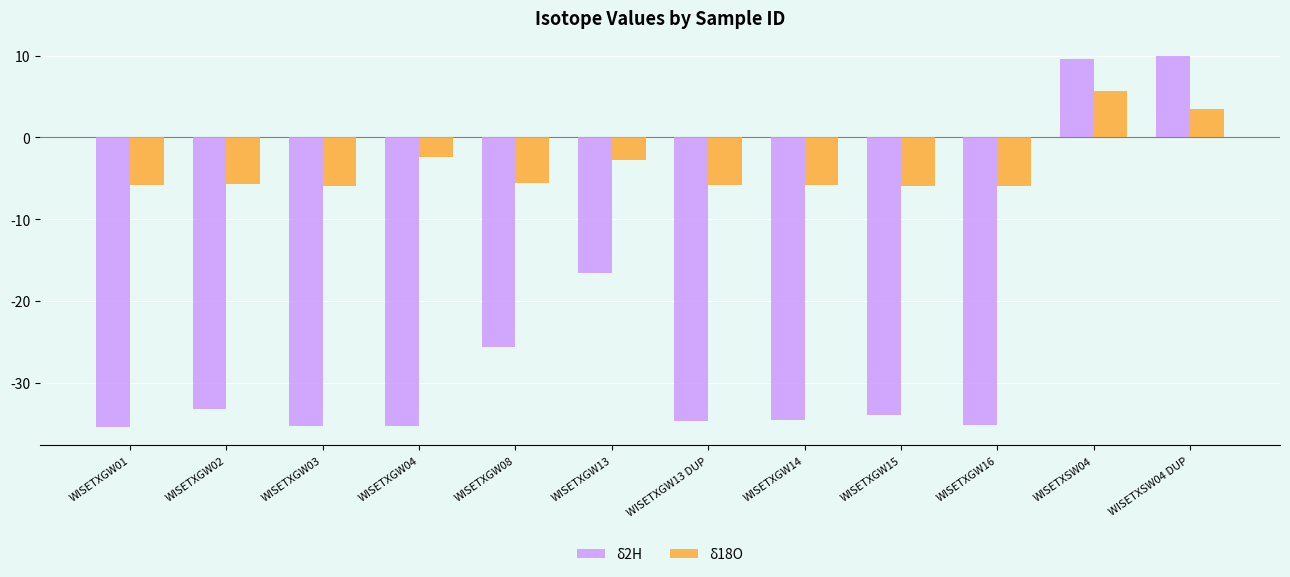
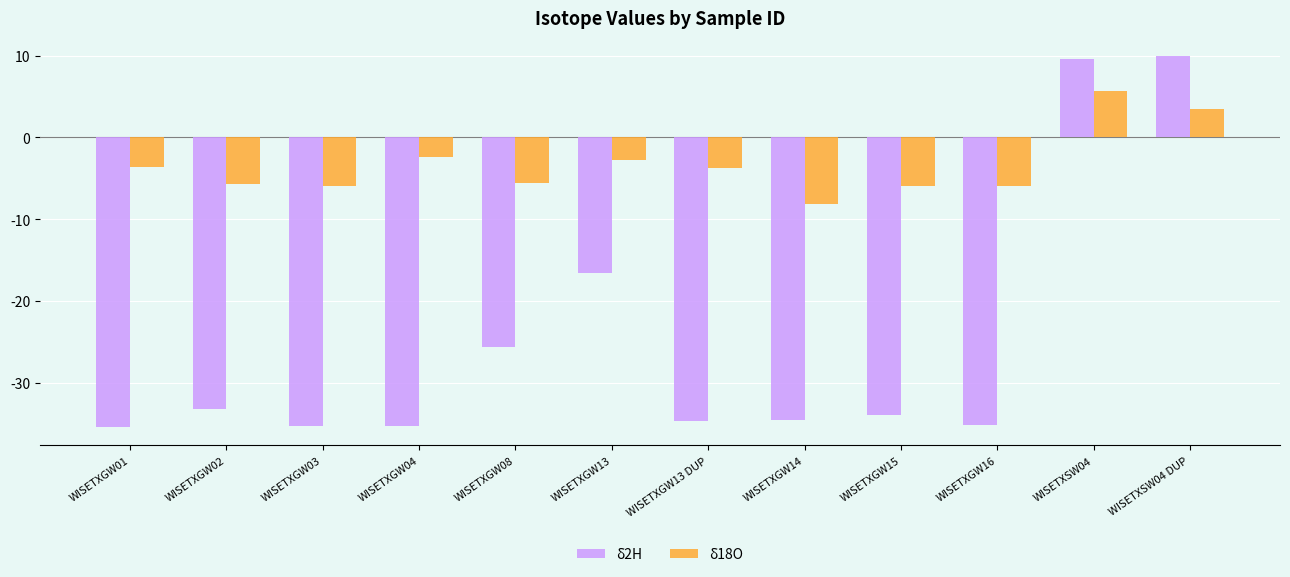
δ18O, WISETXGW01: -6 -> -4
δ18O, WISETXGW13 DUP: -6 -> -4
δ18O, WISETXGW14: -6 -> -8
